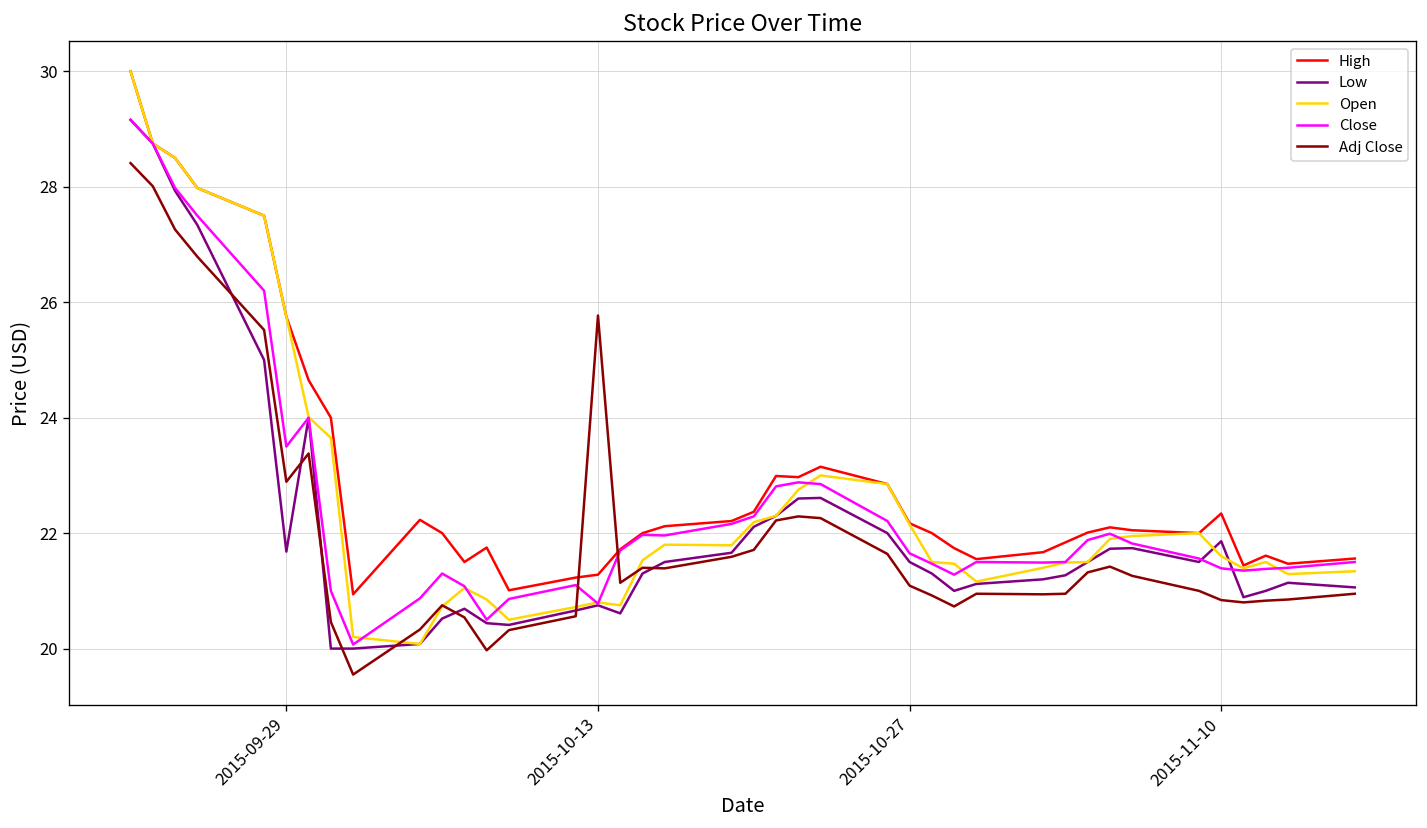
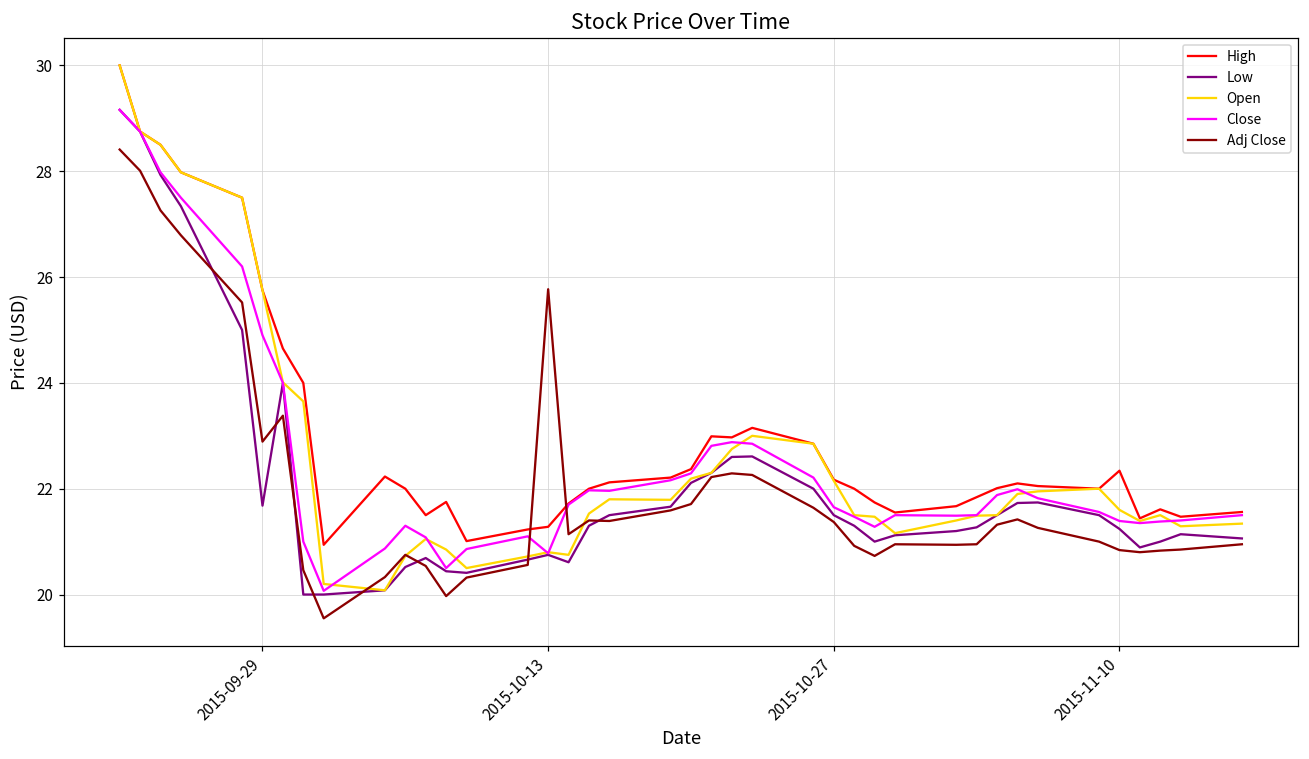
Close, 2015-09-29: 23.5 -> 24.9
Adj Close, 2015-10-27: 21.1 -> 21.4
Low, 2015-11-10: 21.9 -> 21.2
